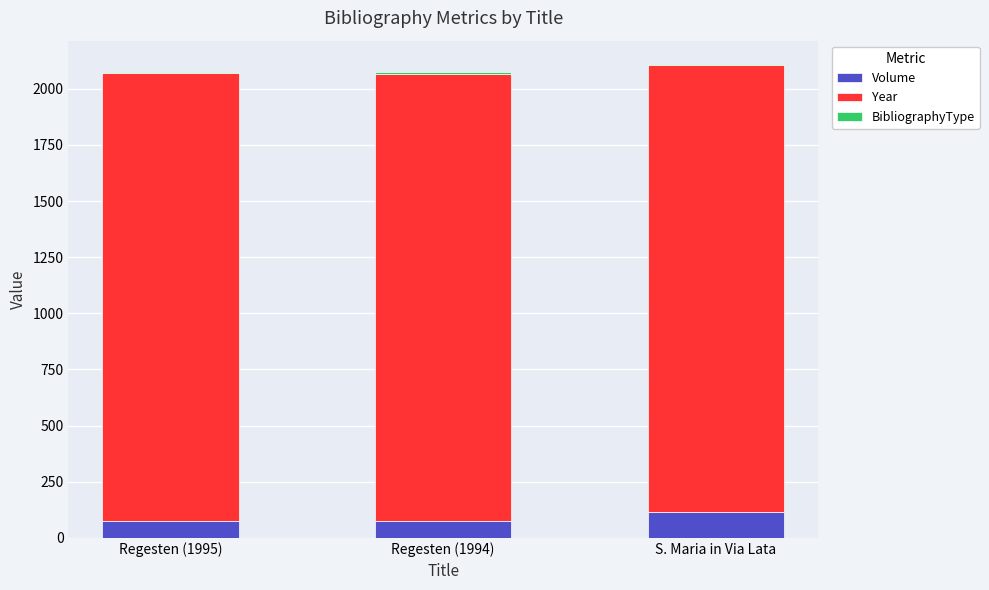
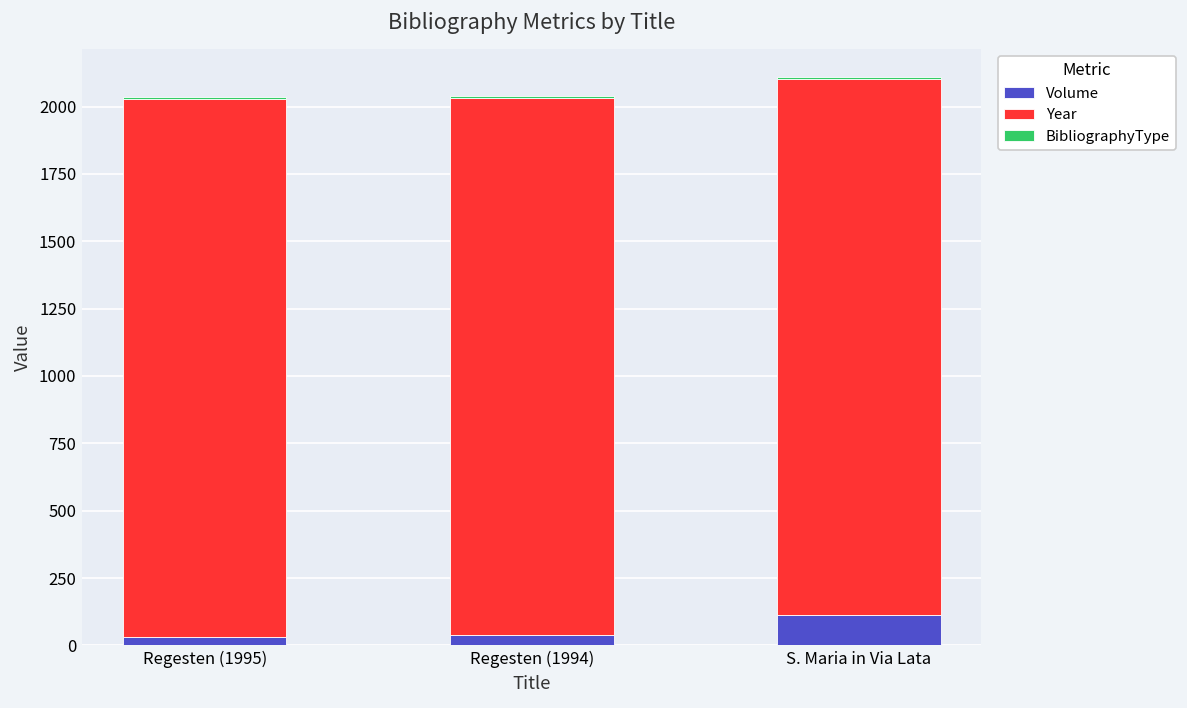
Volume, Regesten (1995): 80 -> 30
Volume, Regesten (1994): 70 -> 40
